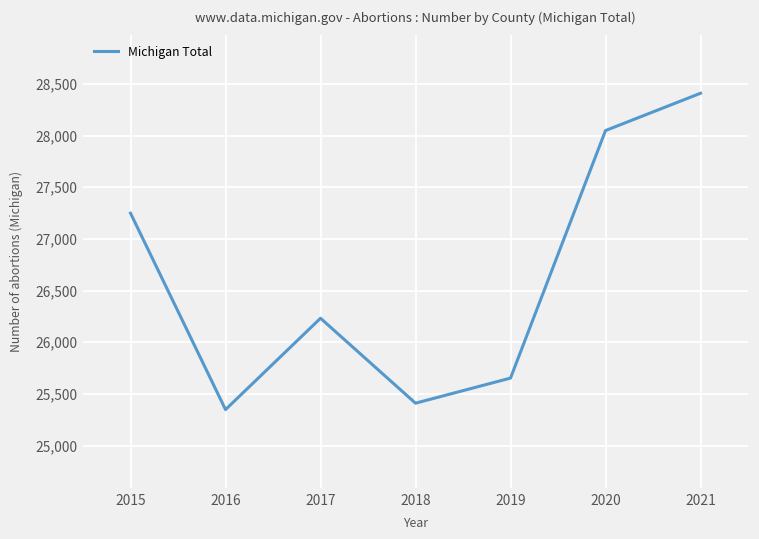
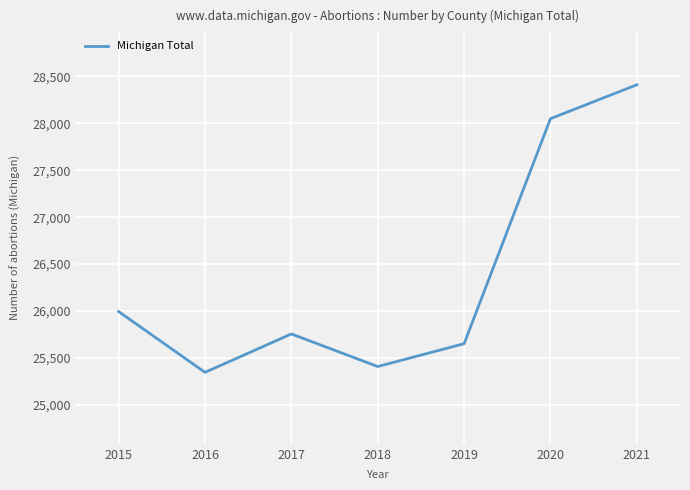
2015: 27,200 -> 26,000
2017: 26,200 -> 25,800
